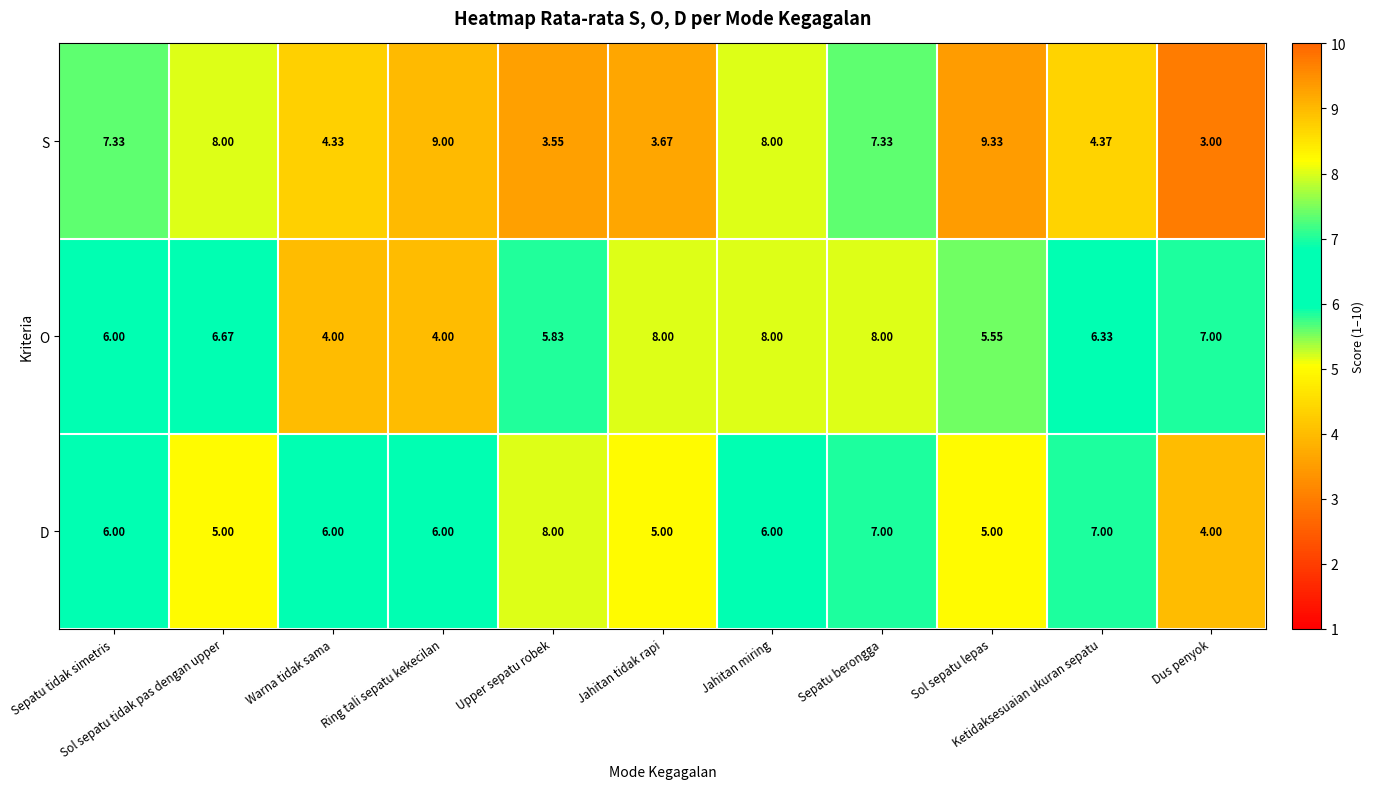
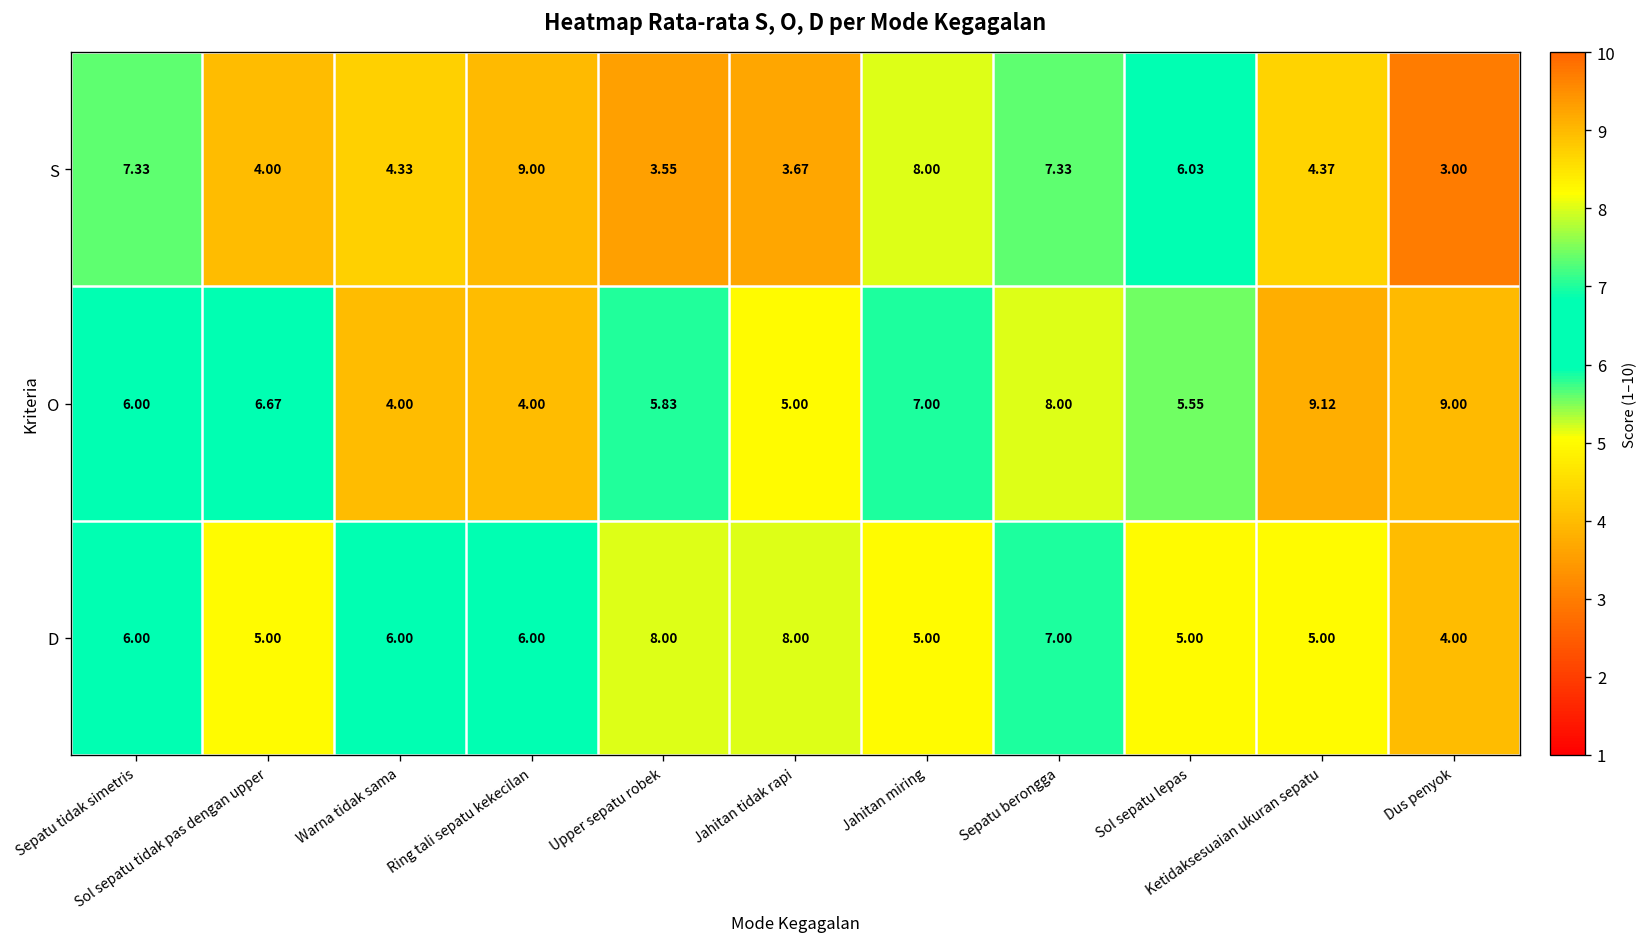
S, Sol sepatu tidak pas dengan upper: 8.00 -> 4.00
S, Sol sepatu lepas: 9.33 -> 6.03
O, Jahitan tidak rapi: 8.00 -> 5.00
O, Jahitan miring: 8.00 -> 7.00
O, Ketidaksesuaian ukuran sepatu: 6.33 -> 9.12
O, Dus penyok: 7.00 -> 9.00
D, Jahitan tidak rapi: 5.00 -> 8.00
D, Jahitan miring: 6.00 -> 5.00
D, Ketidaksesuaian ukuran sepatu: 7.00 -> 5.00
